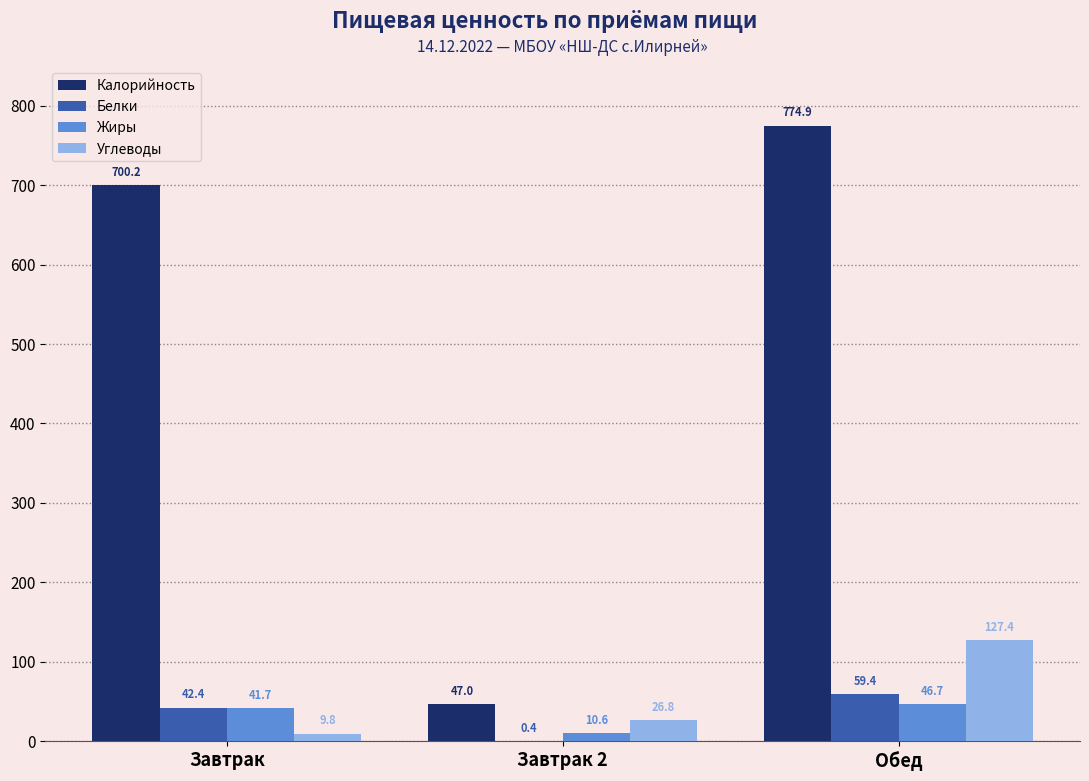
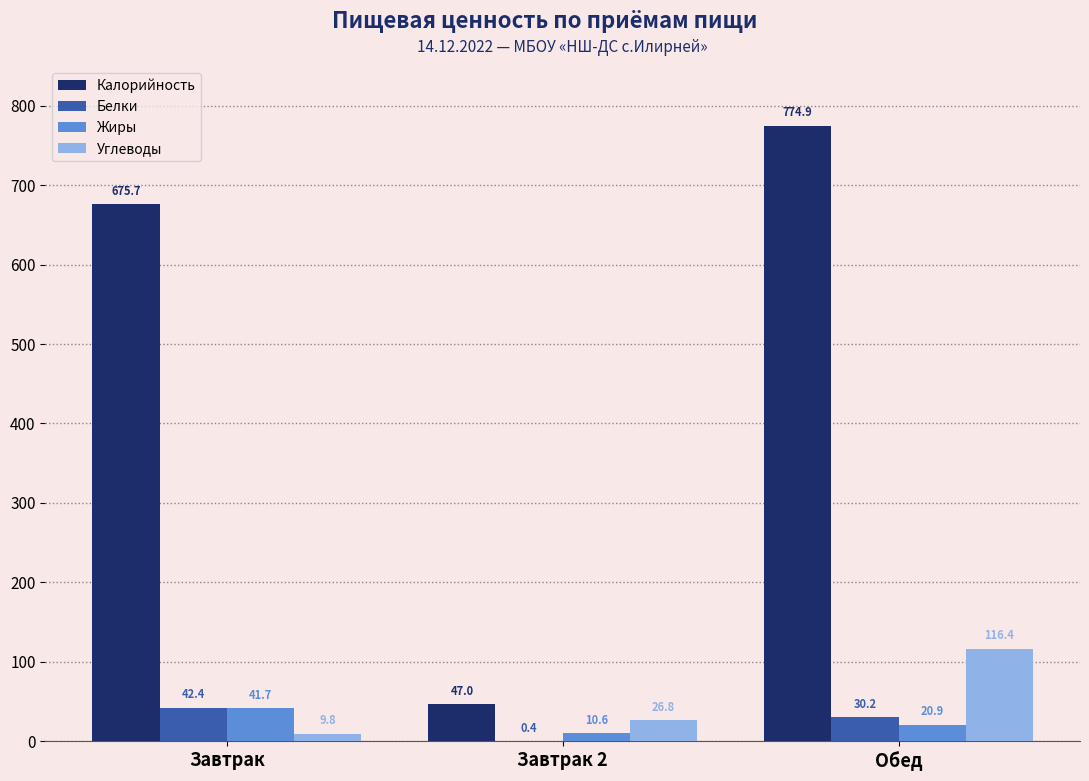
Калорийность, Завтрак: 700.2 -> 675.7
Белки, Обед: 59.4 -> 30.2
Жиры, Обед: 46.7 -> 20.9
Углеводы, Обед: 127.4 -> 116.4
